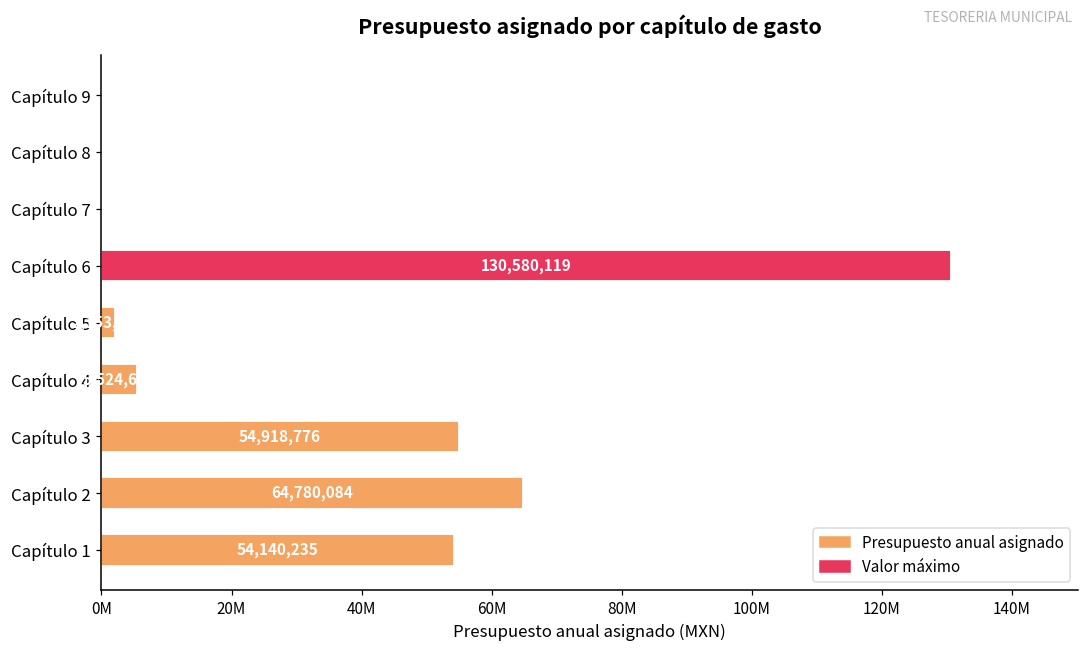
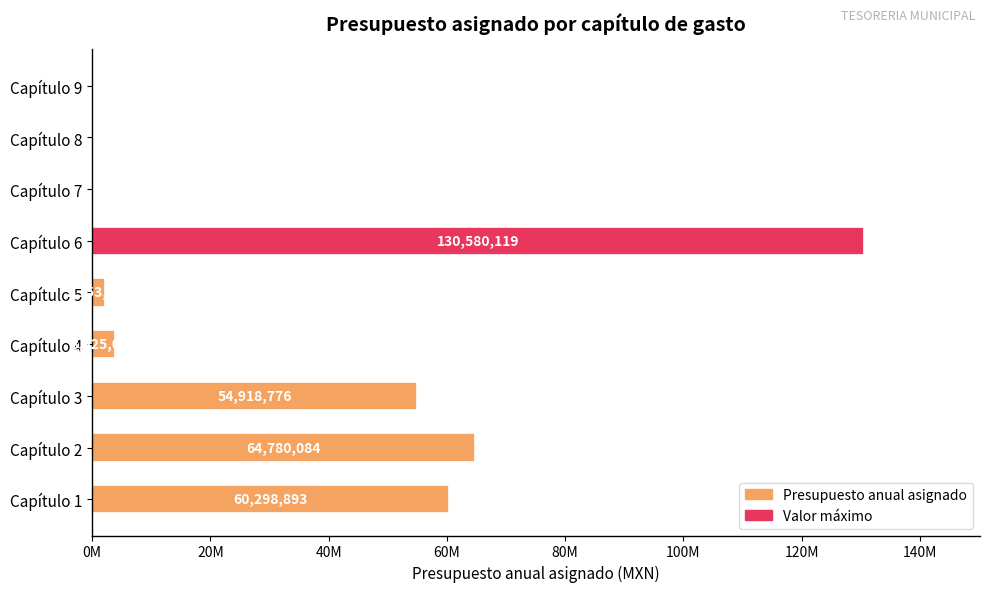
Capítulo 4: 6000000 -> 4000000
Capítulo 1: 54,140,235 -> 60,298,893
